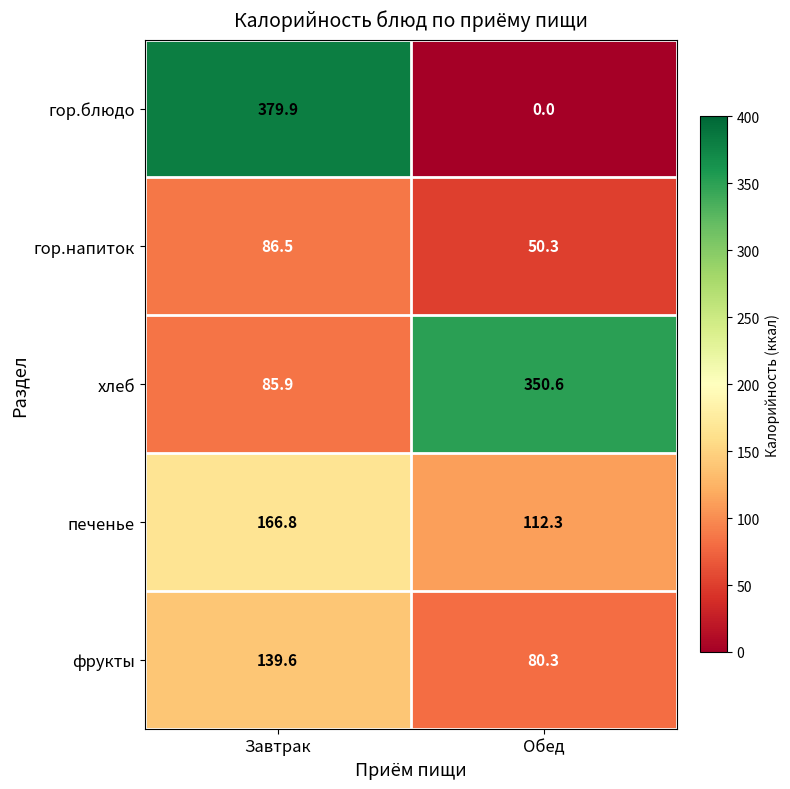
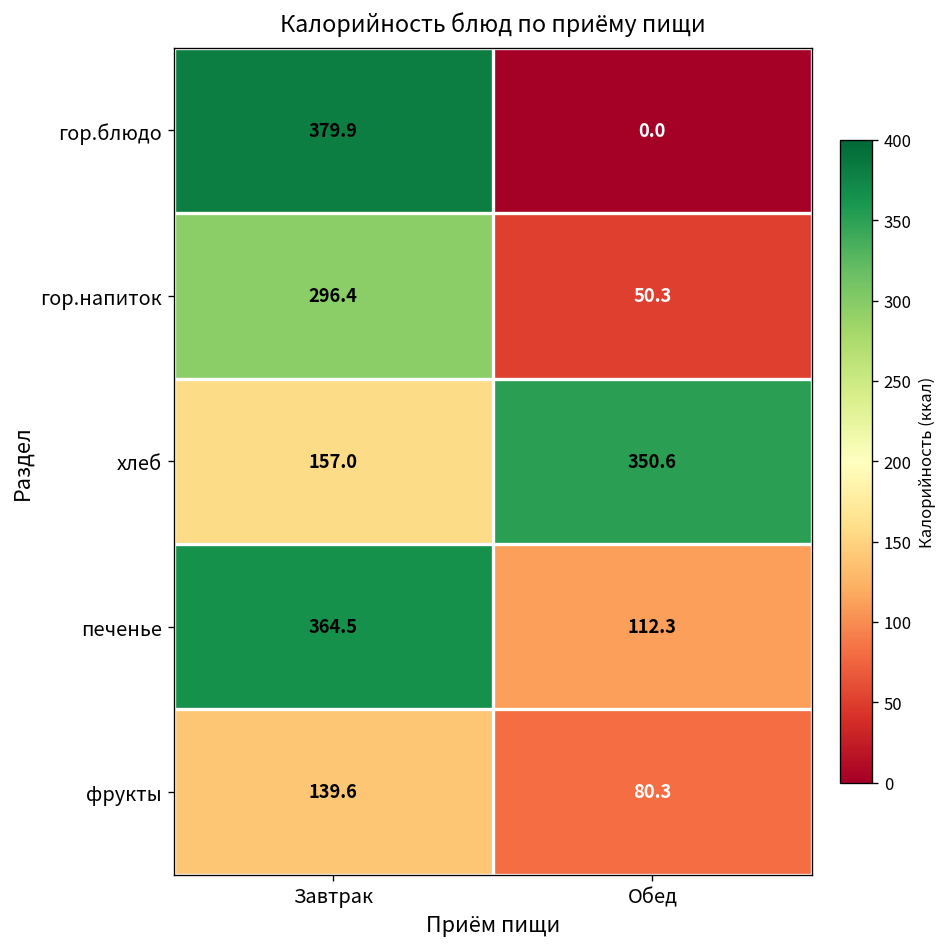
гор.напиток, Завтрак: 86.5 -> 296.4
хлеб, Завтрак: 85.9 -> 157.0
печенье, Завтрак: 166.8 -> 364.5
